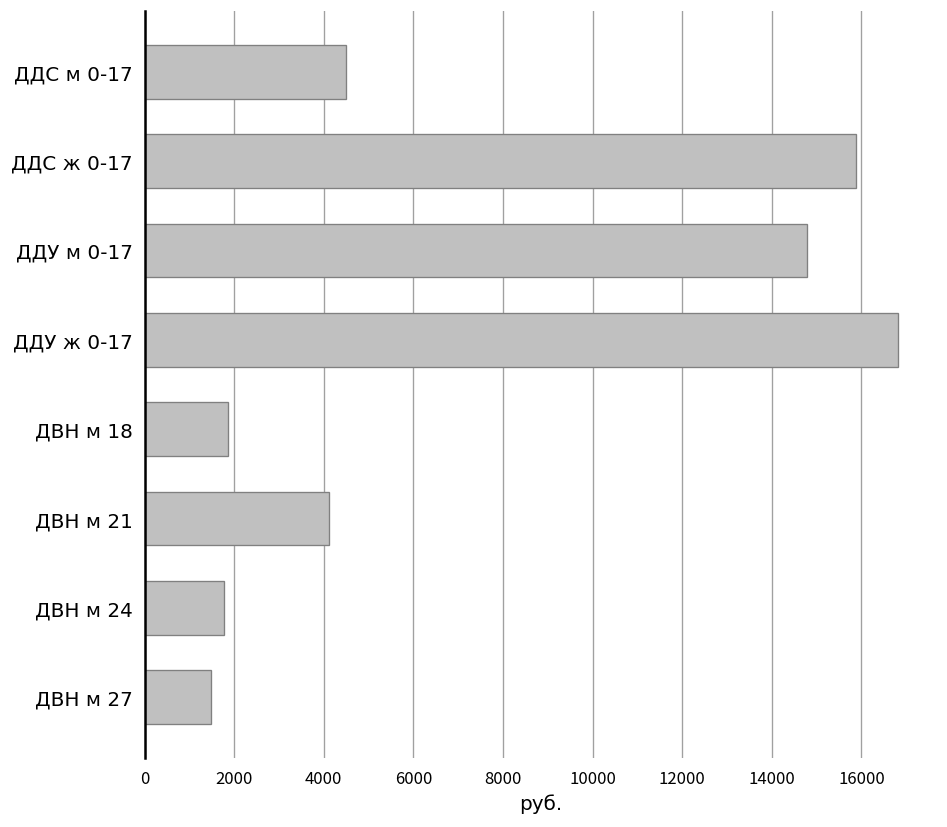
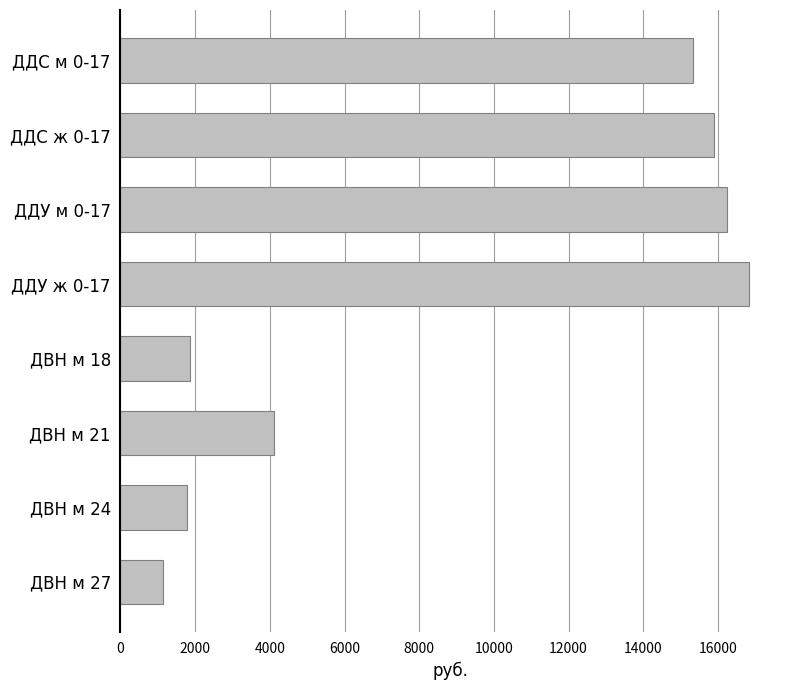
ДДС м 0-17: 4500 -> 15300
ДДУ м 0-17: 14800 -> 16200
ДВН м 27: 1500 -> 1100
